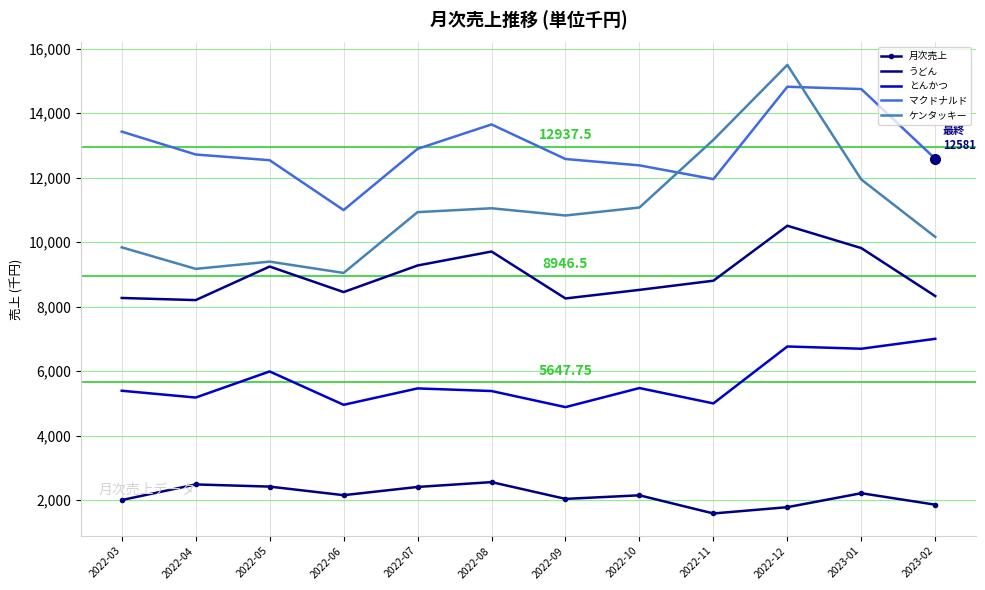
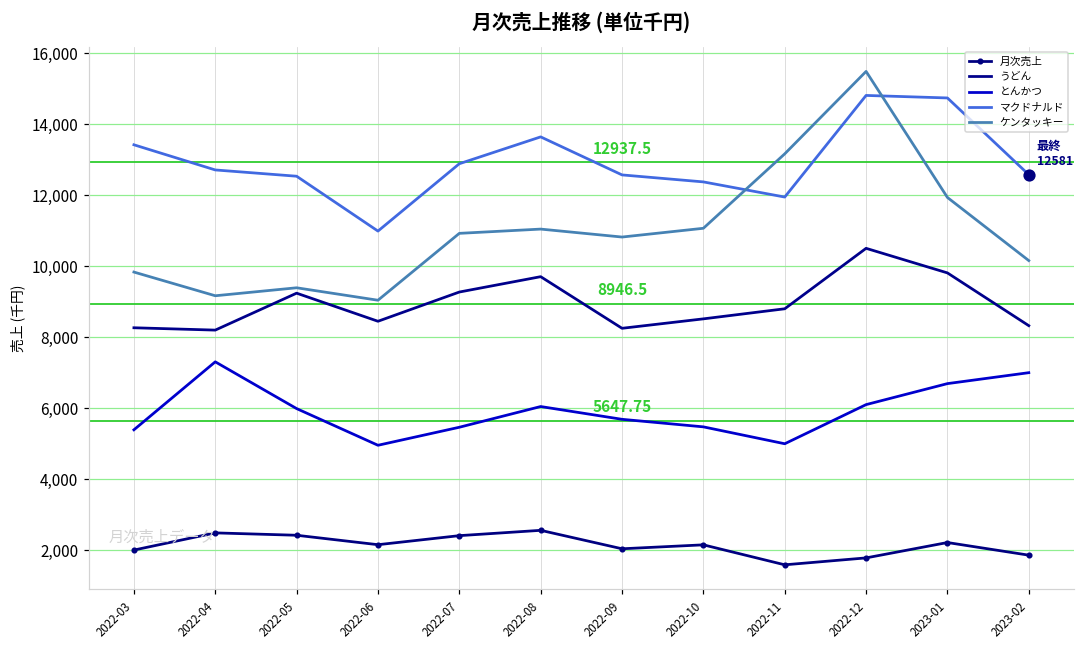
とんかつ, 2022-04: 5,200 -> 7,300
とんかつ, 2022-08: 5,400 -> 6,000
とんかつ, 2022-09: 4,900 -> 5,700
とんかつ, 2022-12: 6,800 -> 6,100
